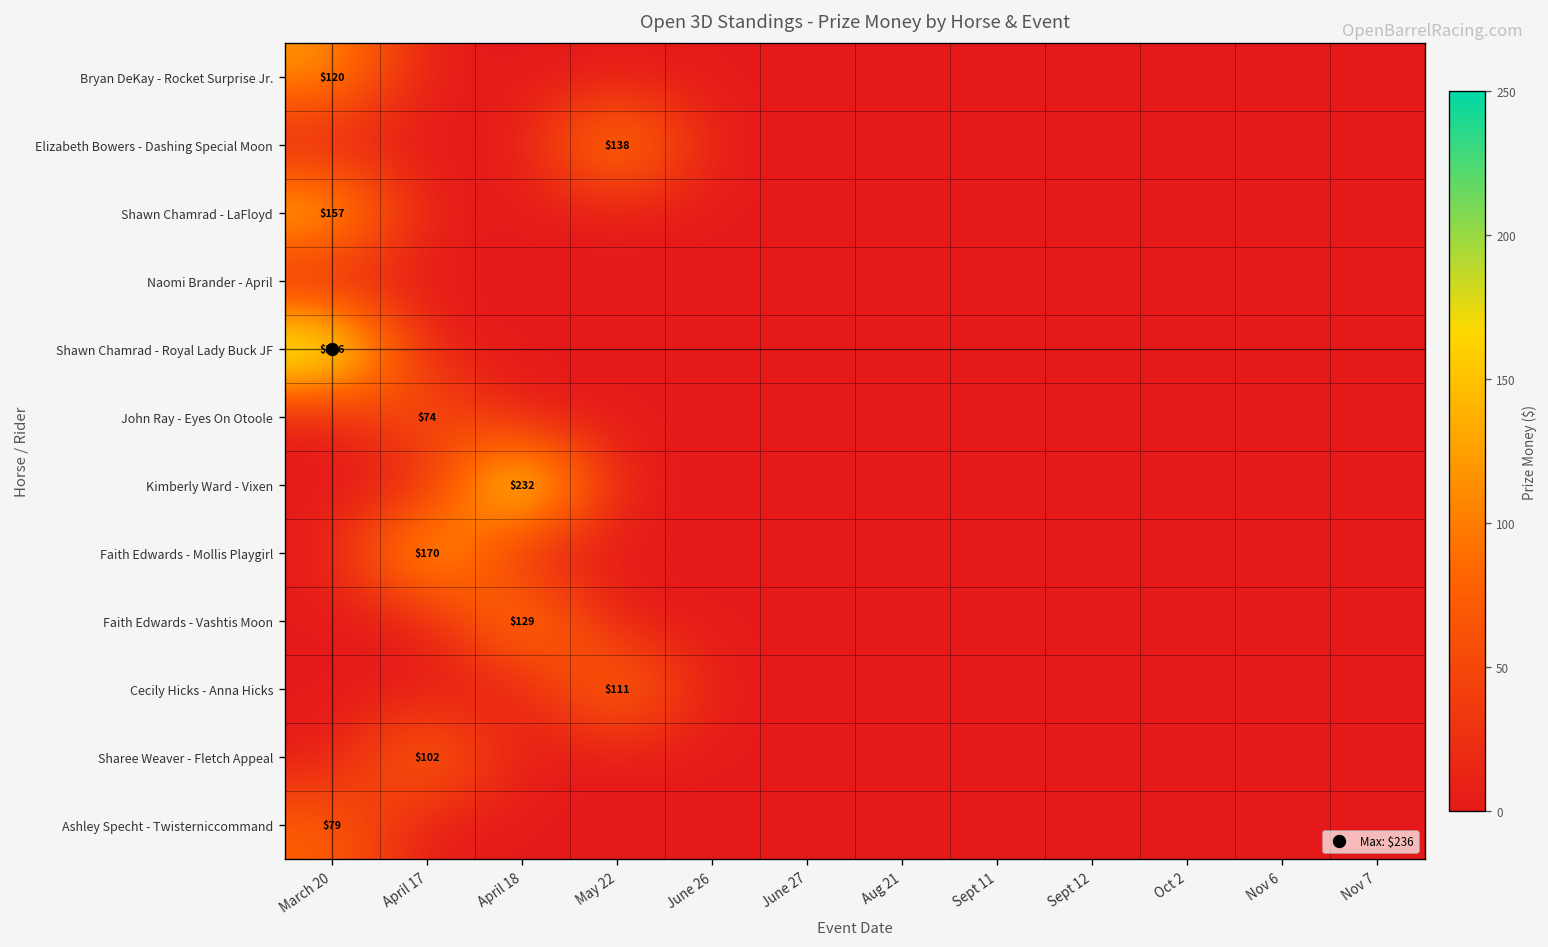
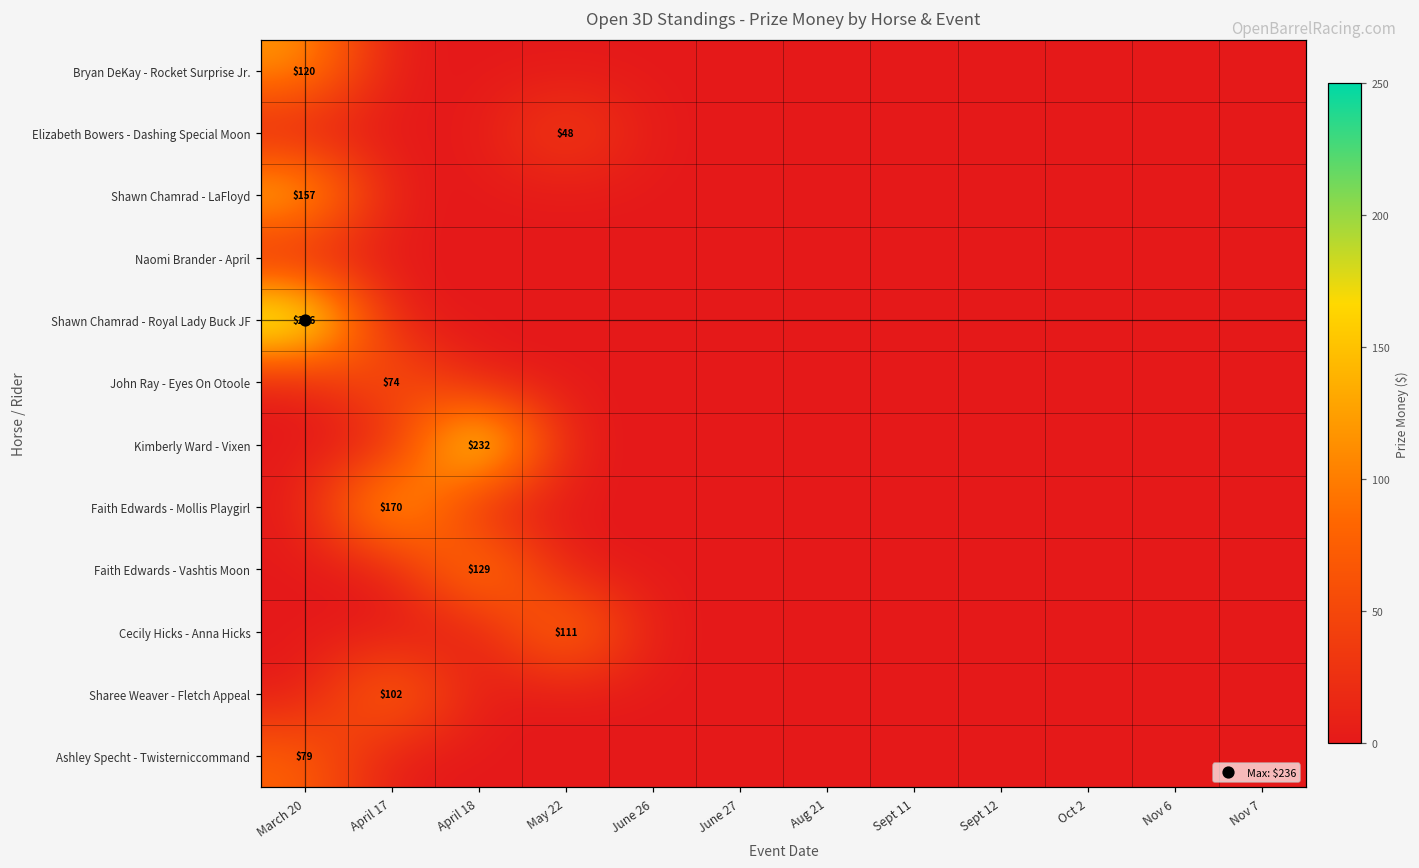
Elizabeth Bowers - Dashing Special Moon, May 22: $138 -> $48
